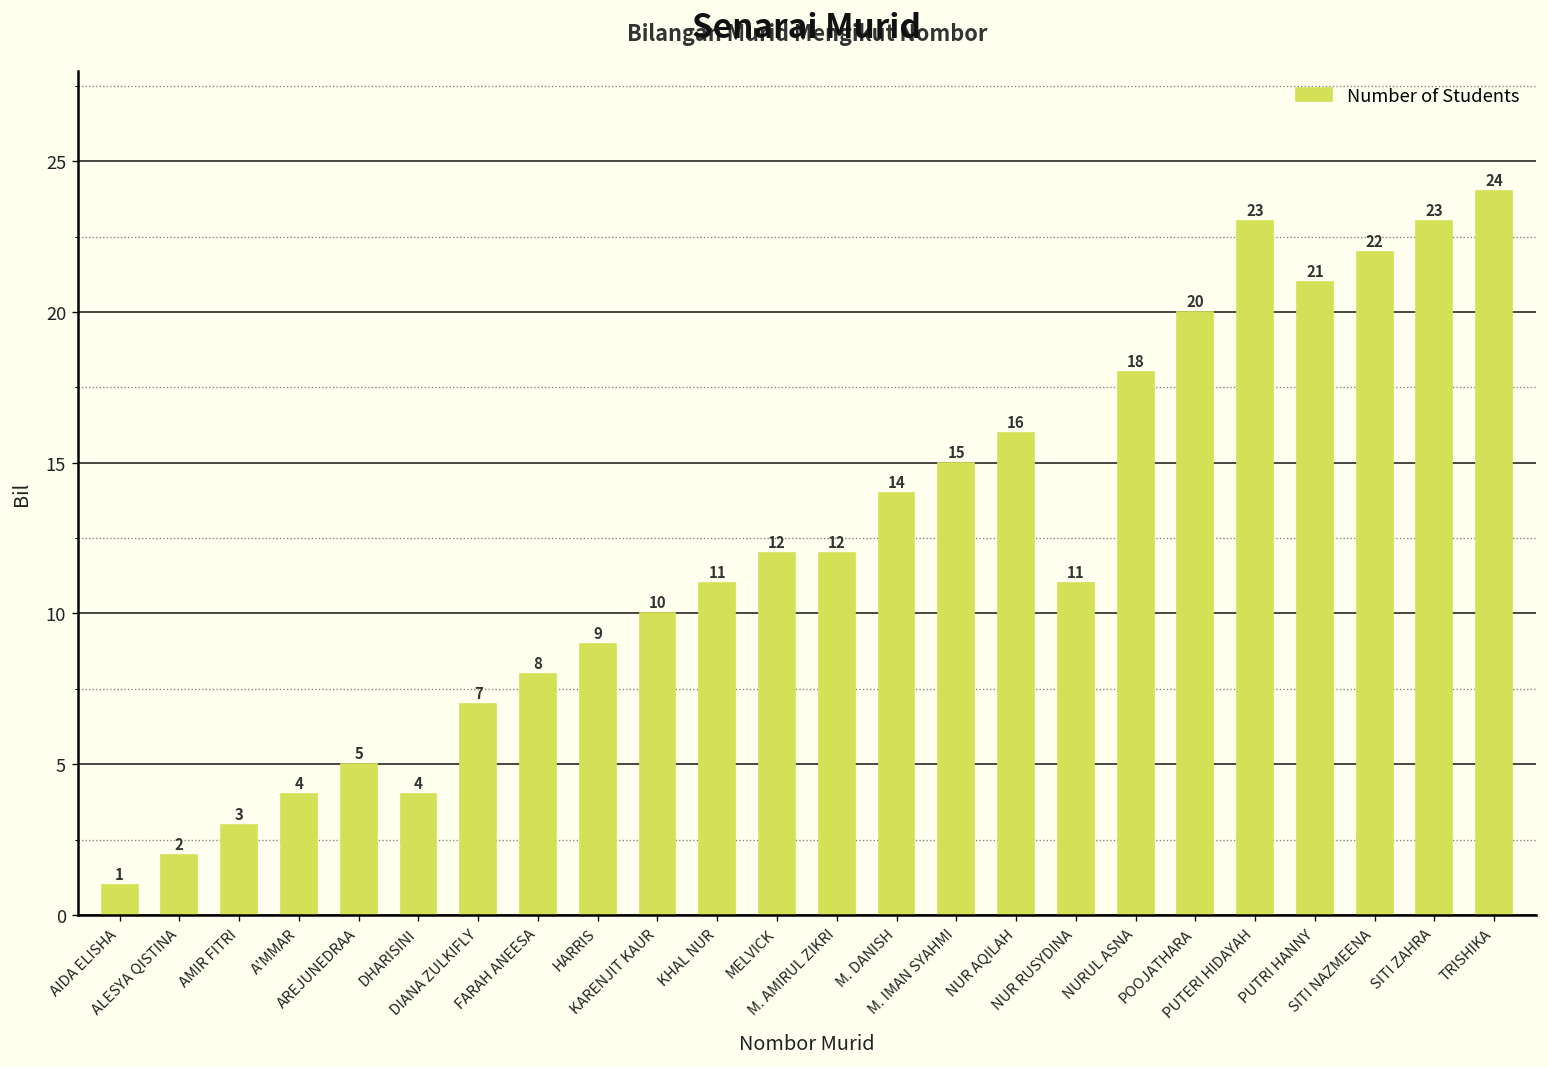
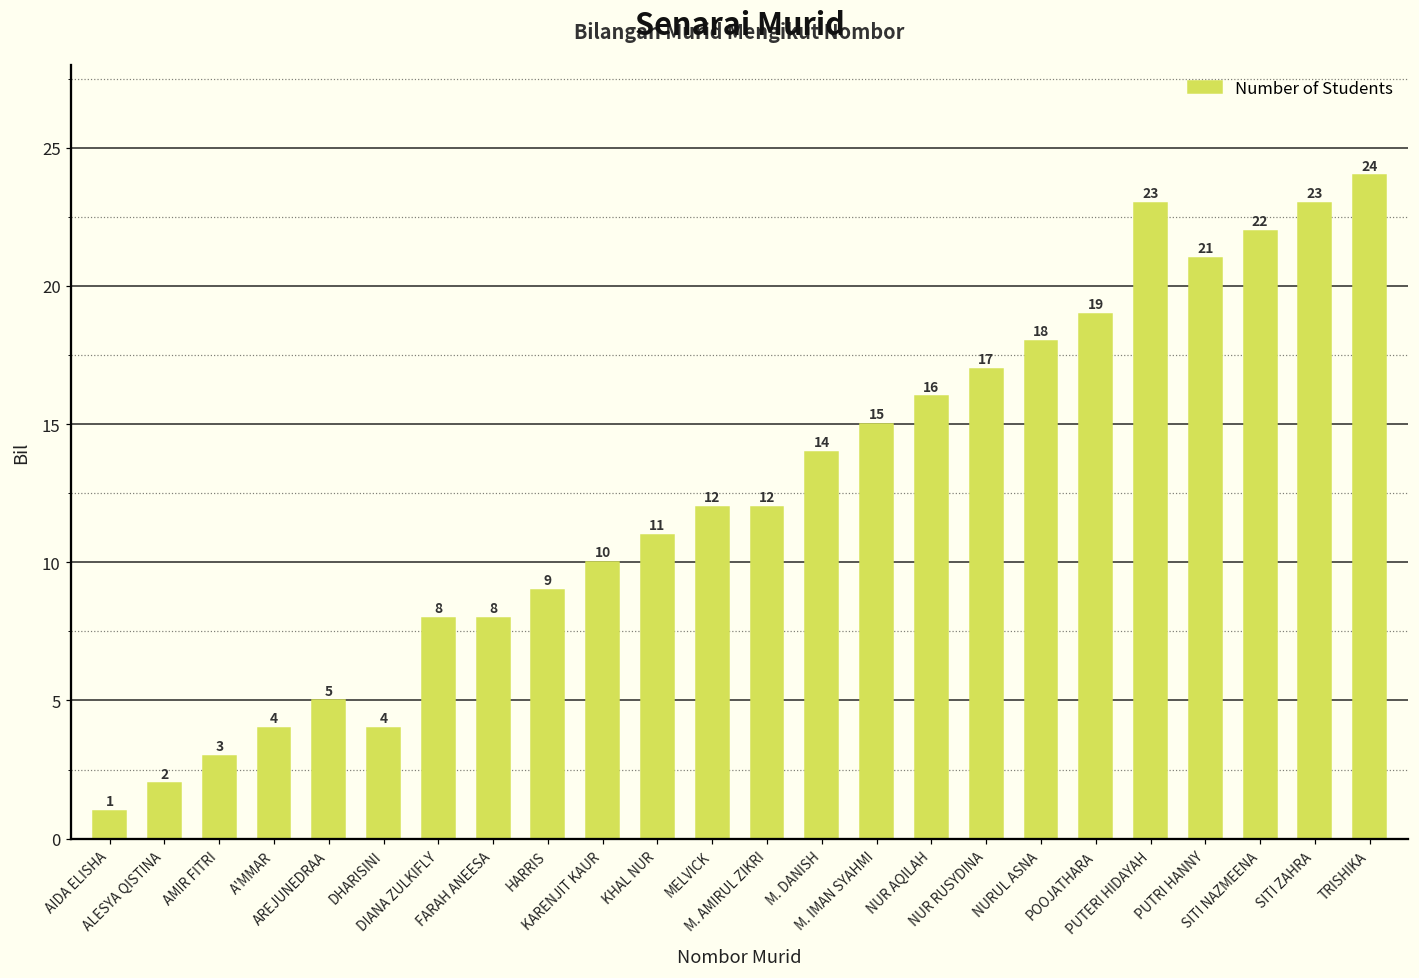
DIANA ZULKIFLY: 7 -> 8
NUR RUSYDINA: 11 -> 17
POOJATHARA: 20 -> 19
